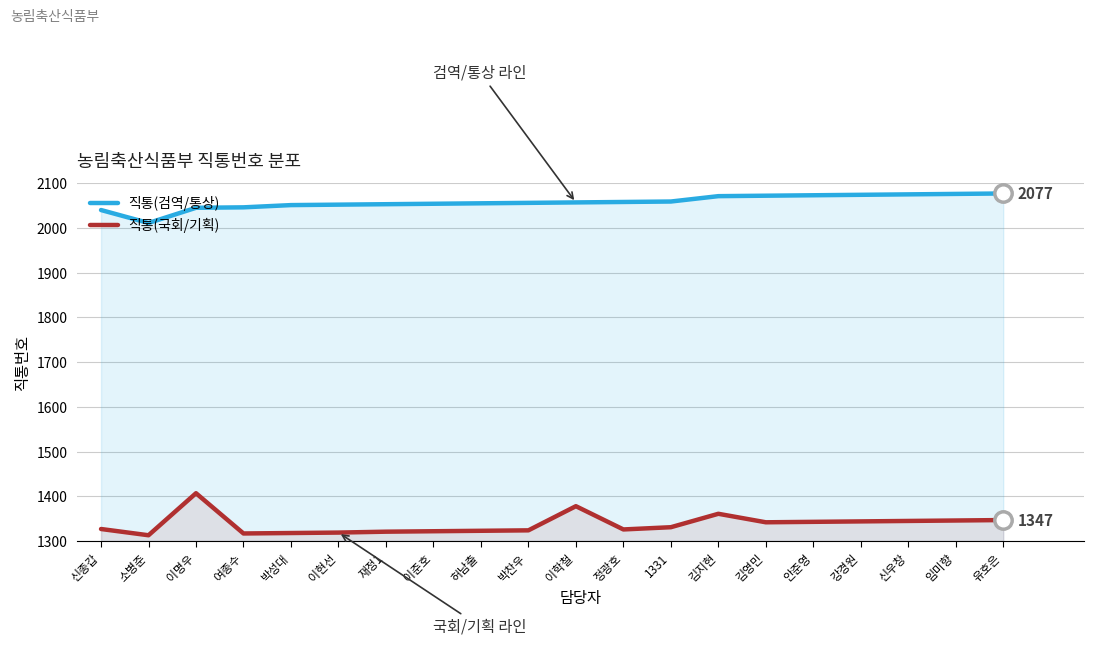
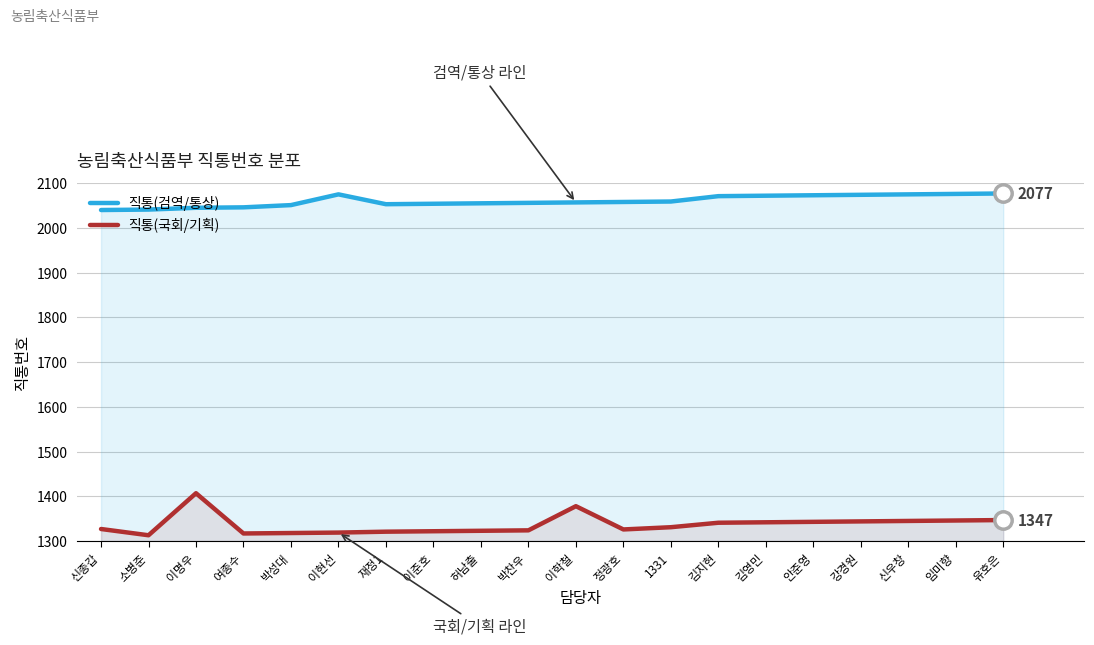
직통(검역/통상), 소병준: 2010 -> 2040
직통(검역/통상), 이현선: 2050 -> 2080
직통(국회/기획), 김지현: 1360 -> 1340
